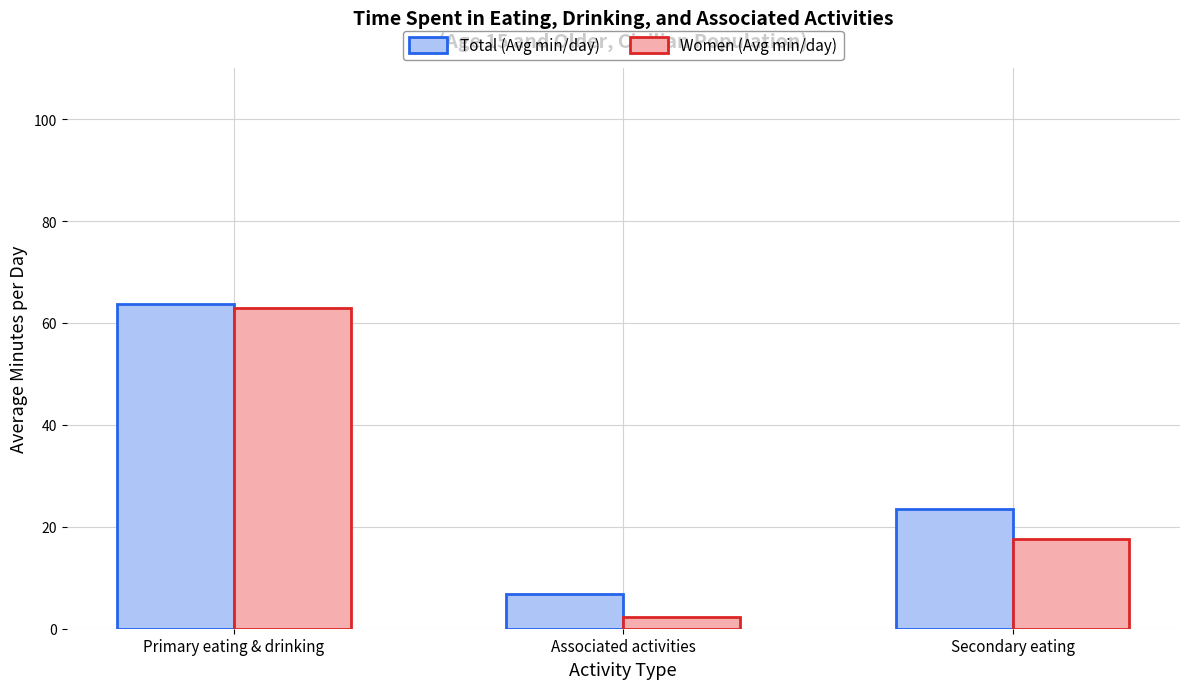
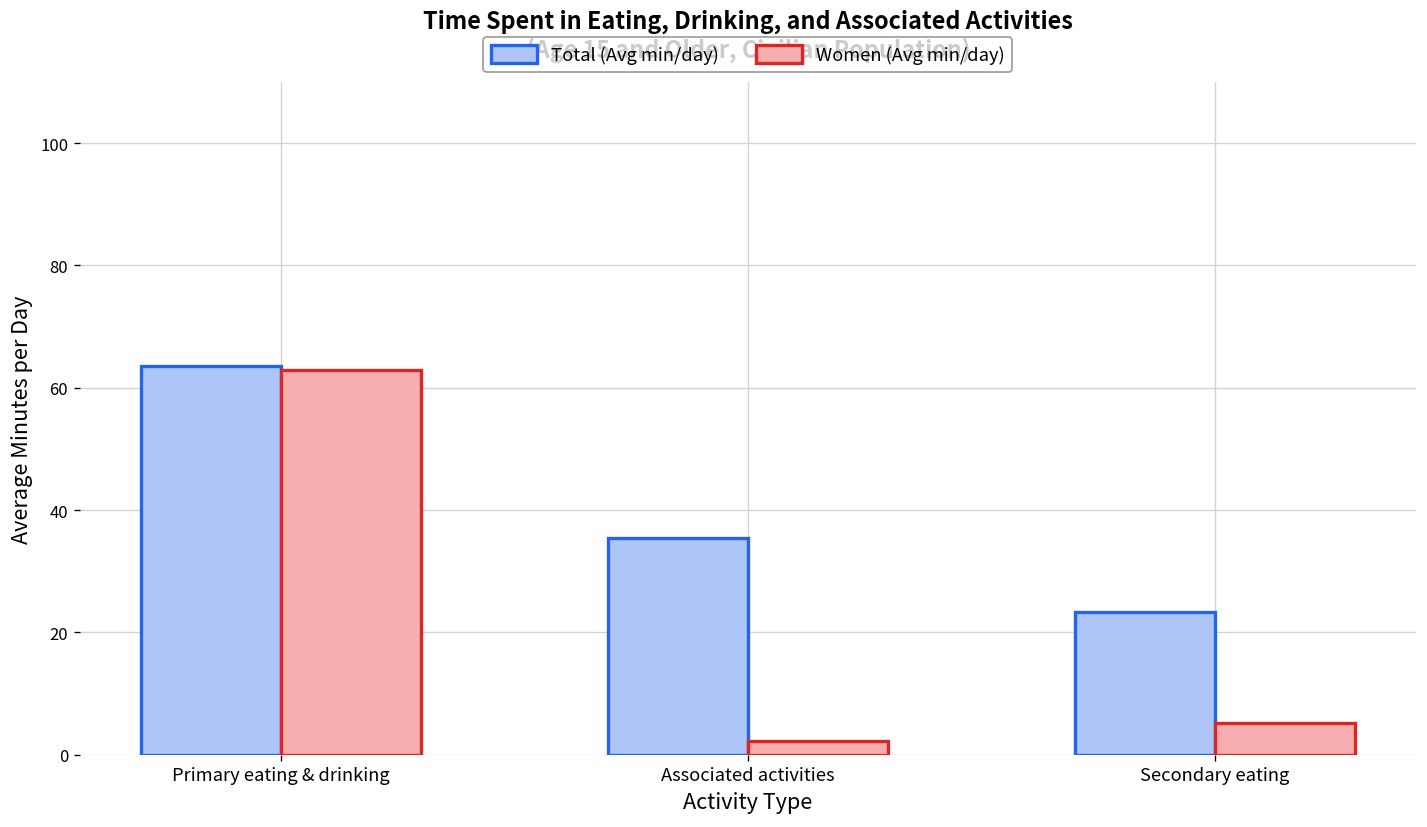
Total (Avg min/day), Associated activities: 7 -> 35
Women (Avg min/day), Secondary eating: 18 -> 5
